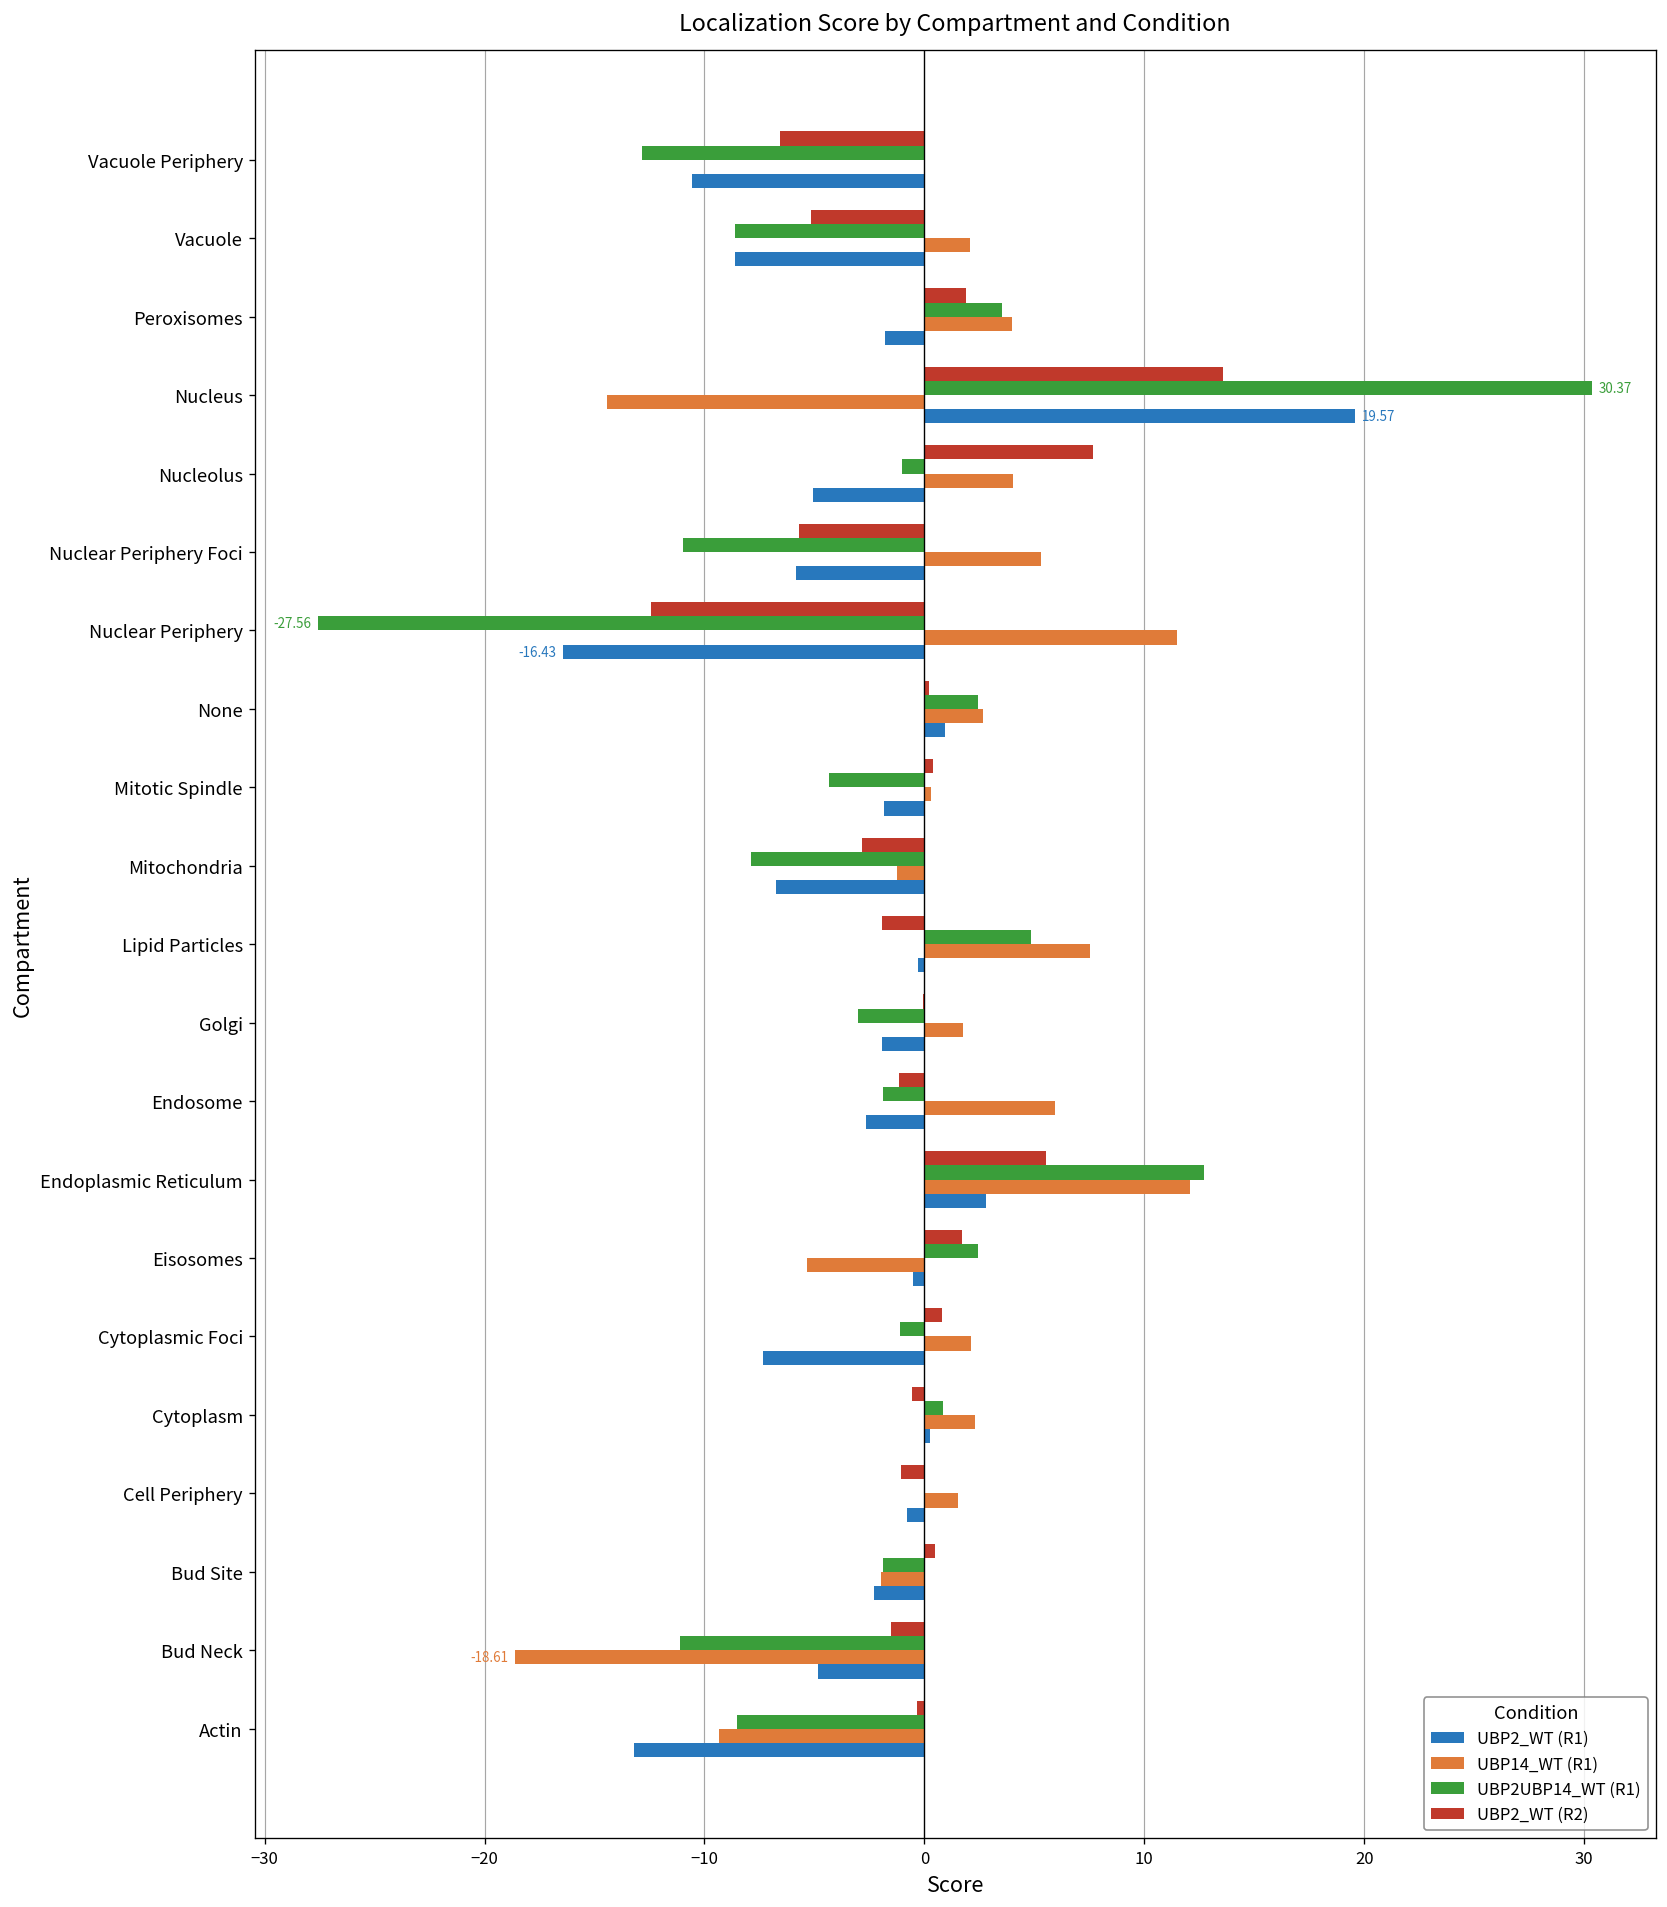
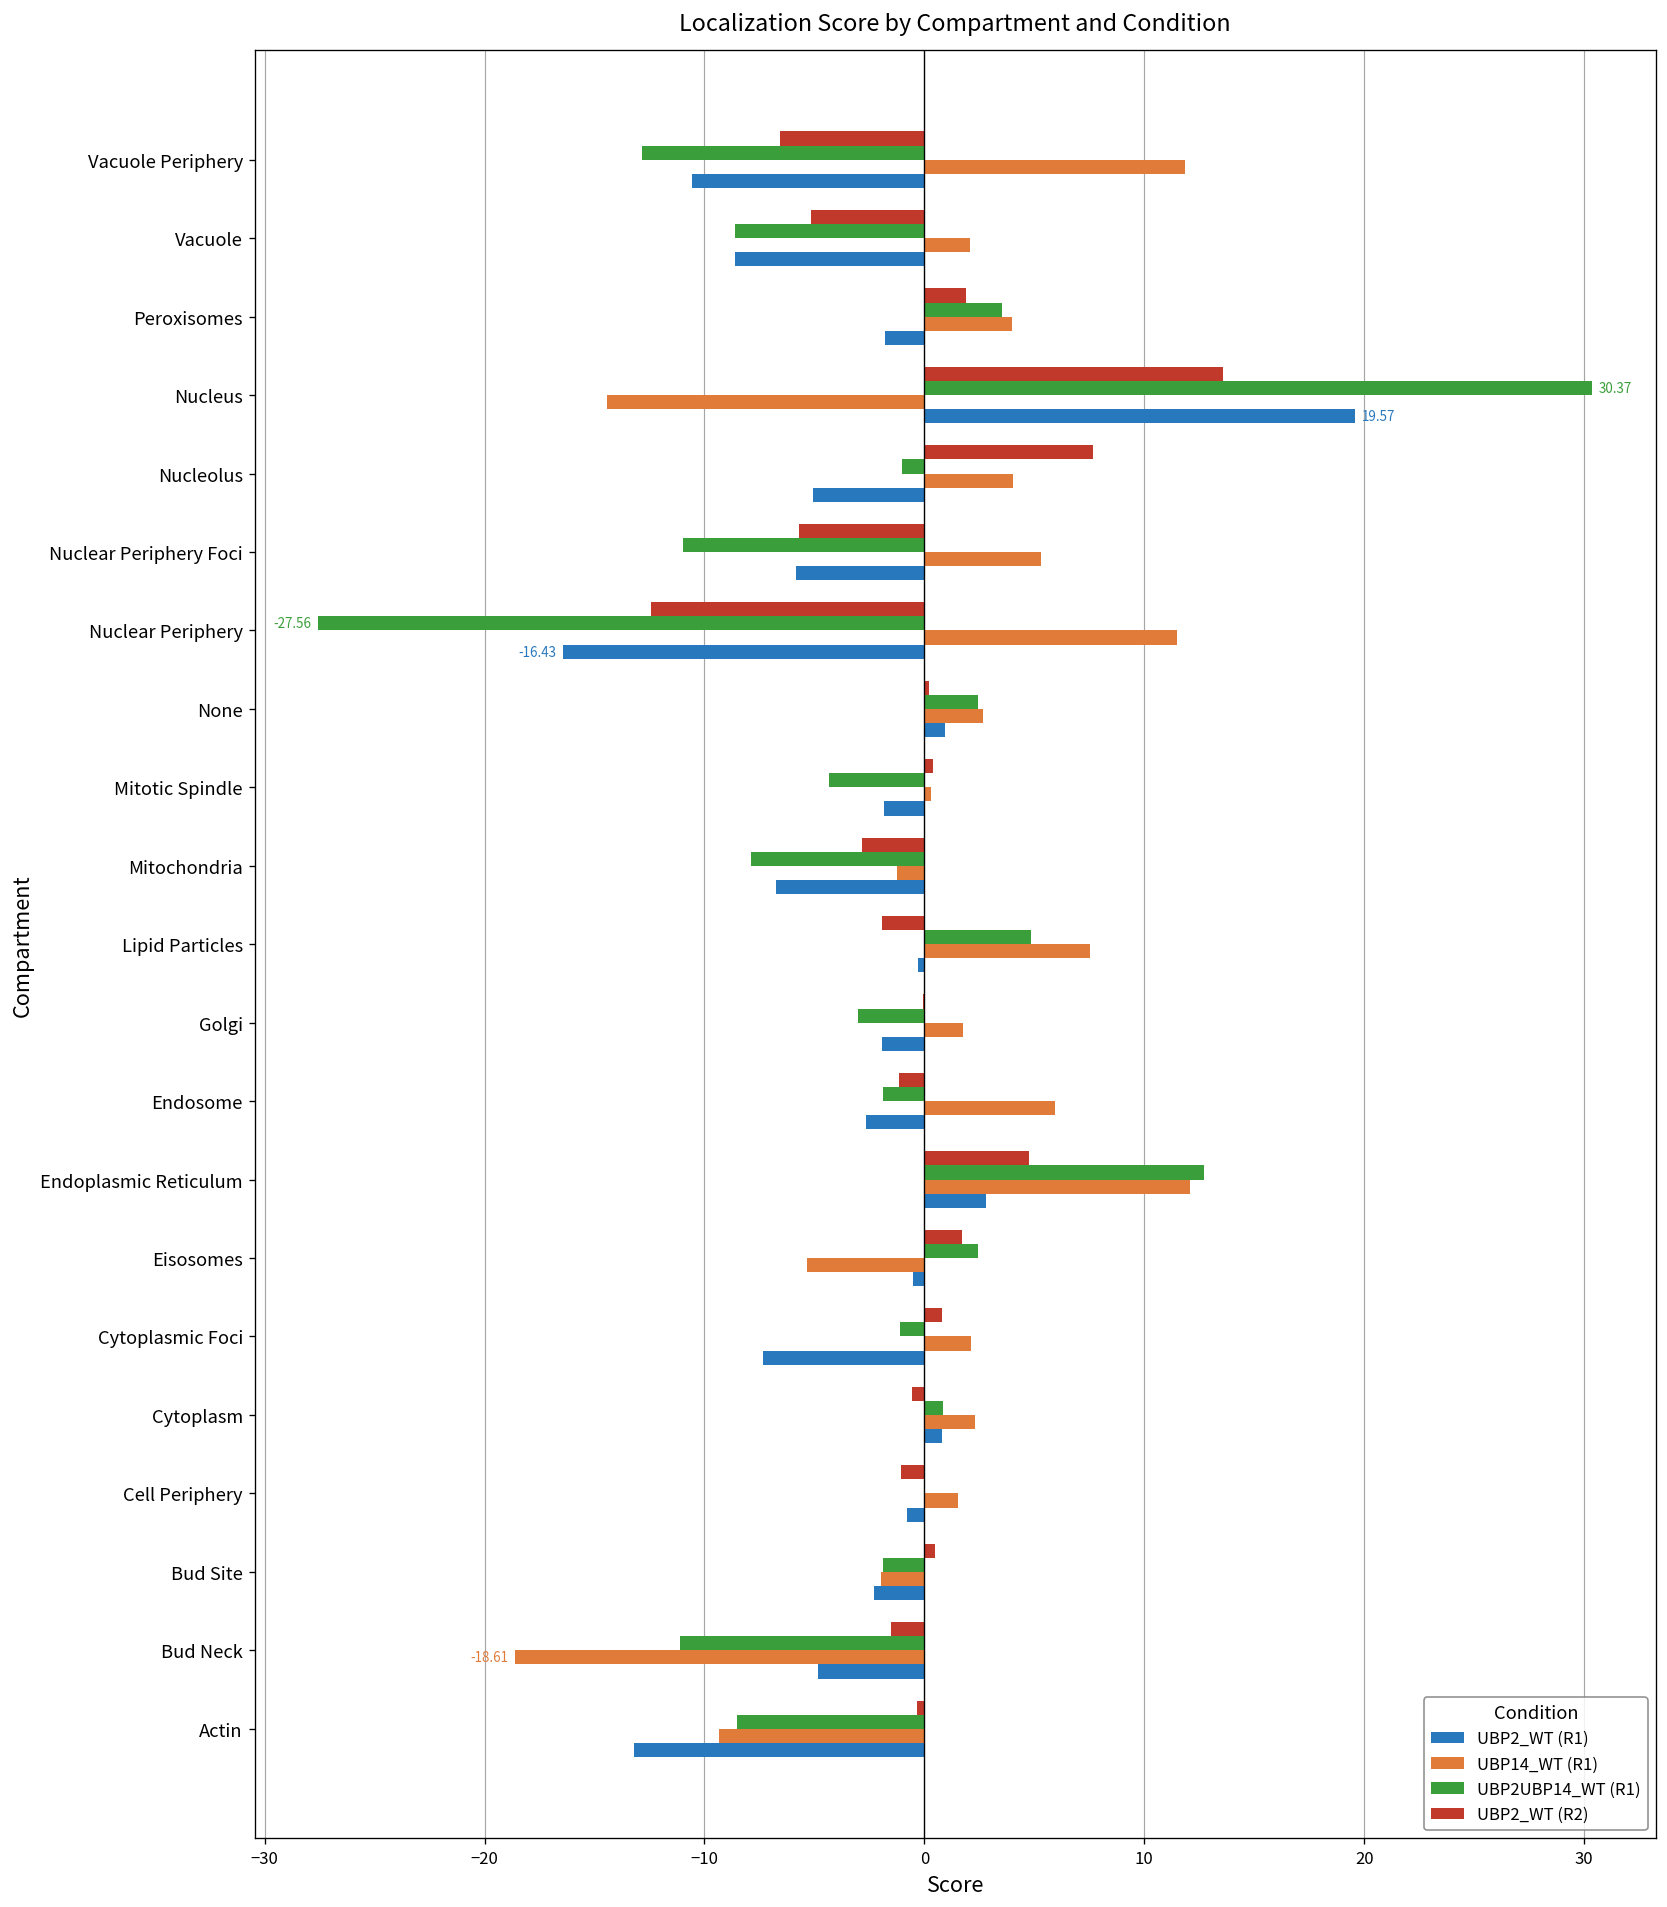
UBP14_WT (R1), Vacuole Periphery: 0.0 -> 11.9
UBP2_WT (R2), Endoplasmic Reticulum: 5.5 -> 4.8
UBP2_WT (R1), Cytoplasm: 0.3 -> 0.8
